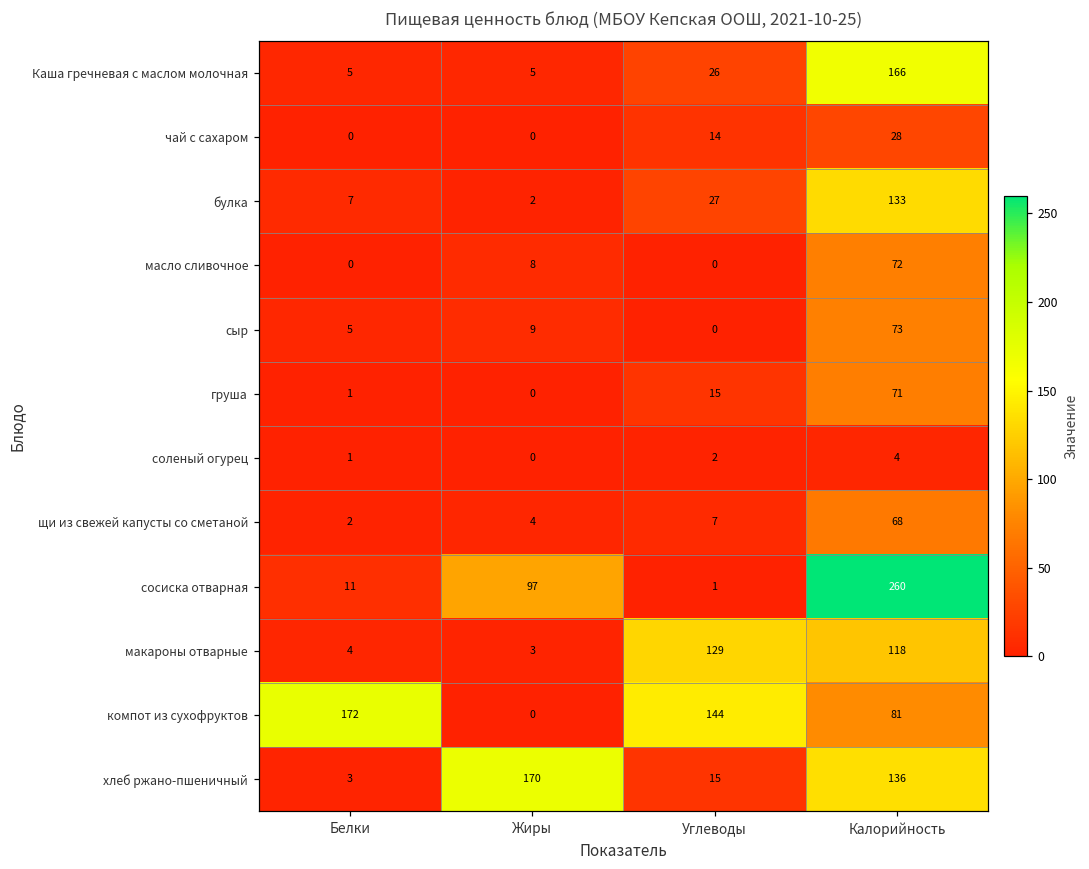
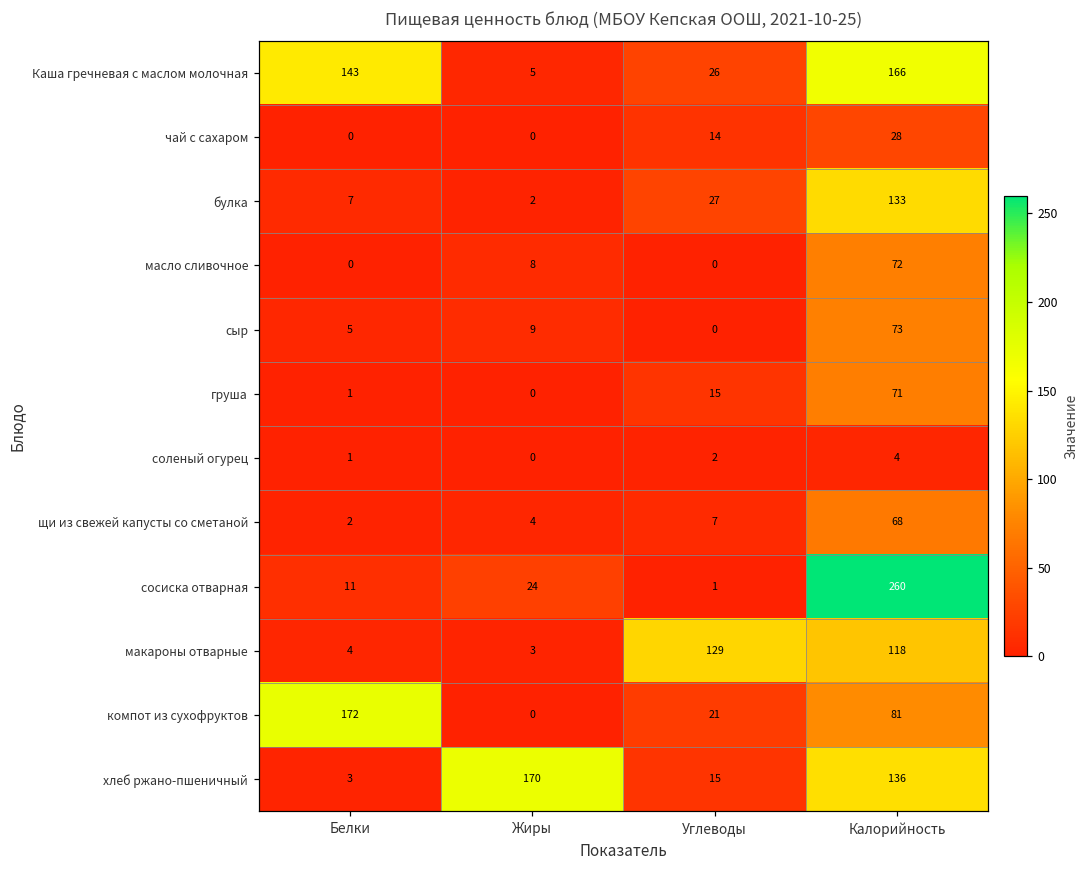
Каша гречневая с маслом молочная, Белки: 5 -> 143
сосиска отварная, Жиры: 97 -> 24
компот из сухофруктов, Углеводы: 144 -> 21
